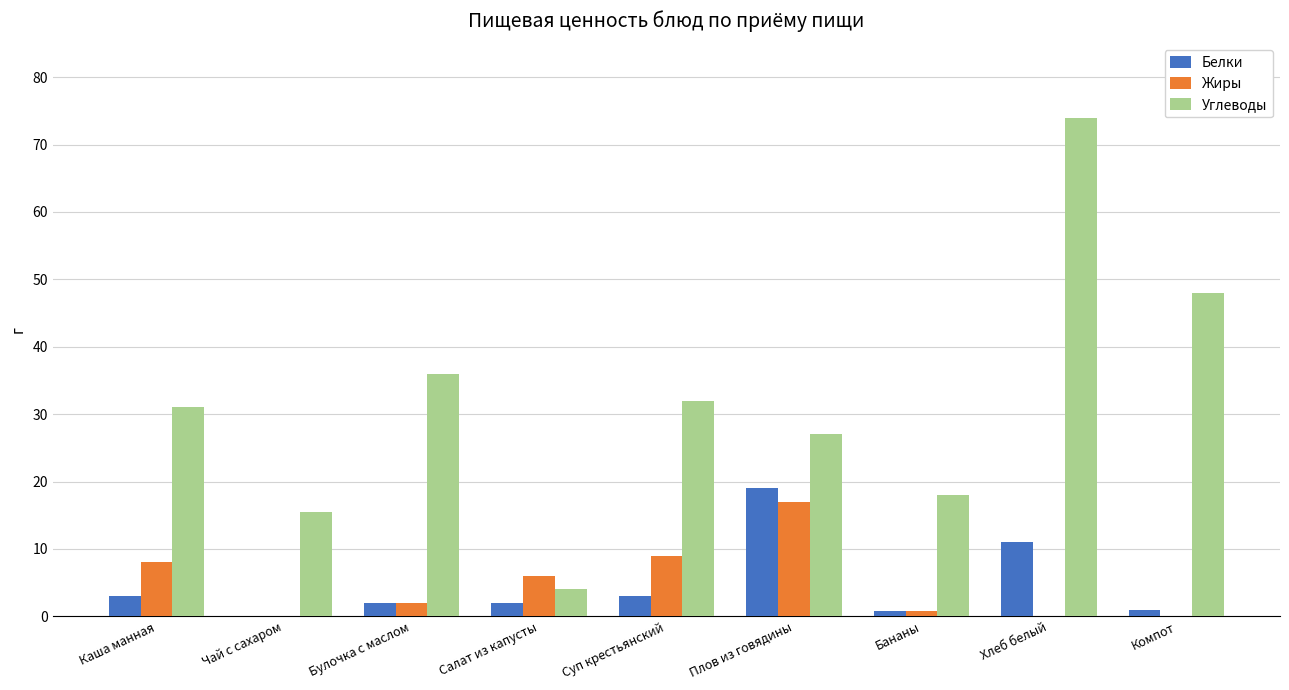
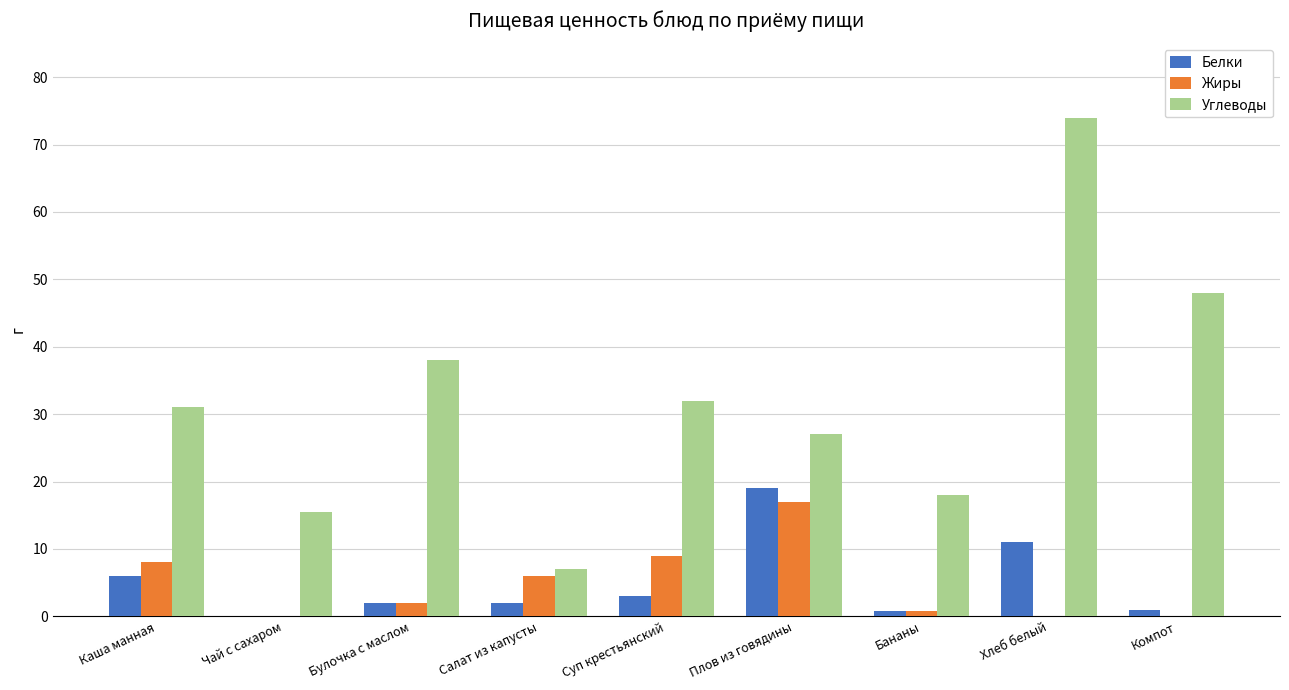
Белки, Каша манная: 3 -> 6
Углеводы, Булочка с маслом: 36 -> 38
Углеводы, Салат из капусты: 4 -> 7
